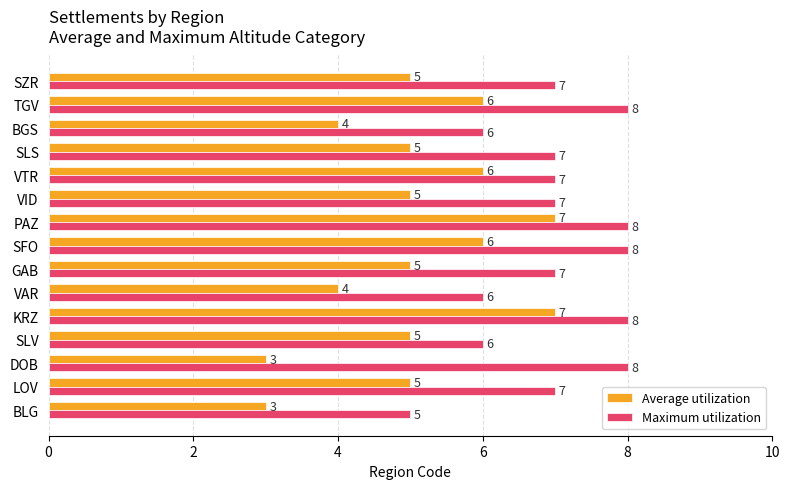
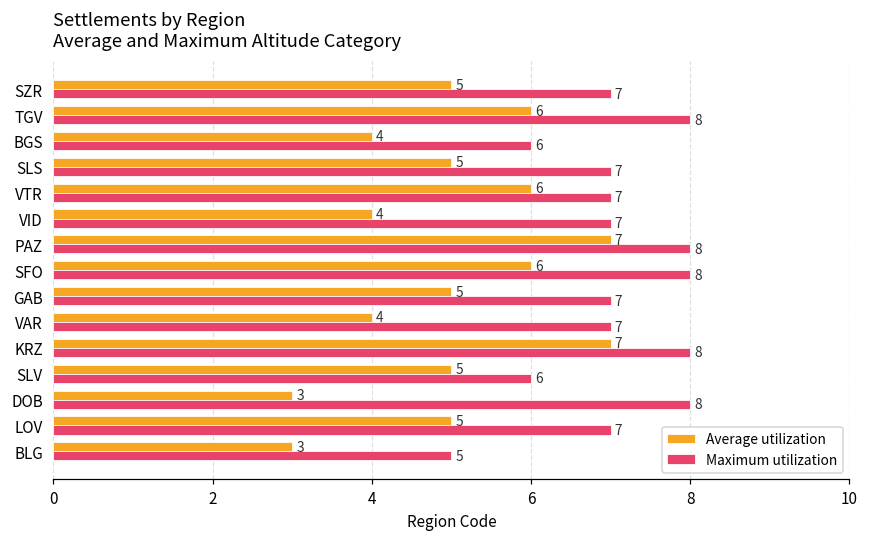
Average utilization, VID: 5 -> 4
Maximum utilization, VAR: 6 -> 7
